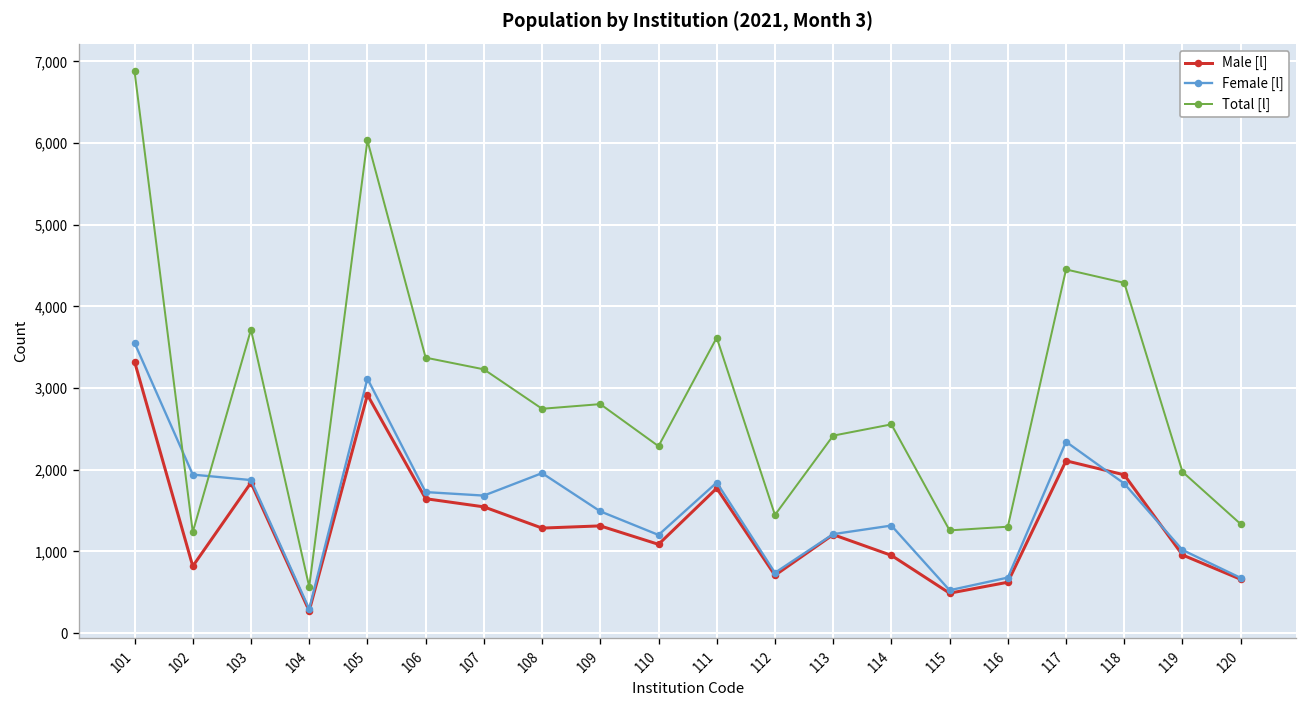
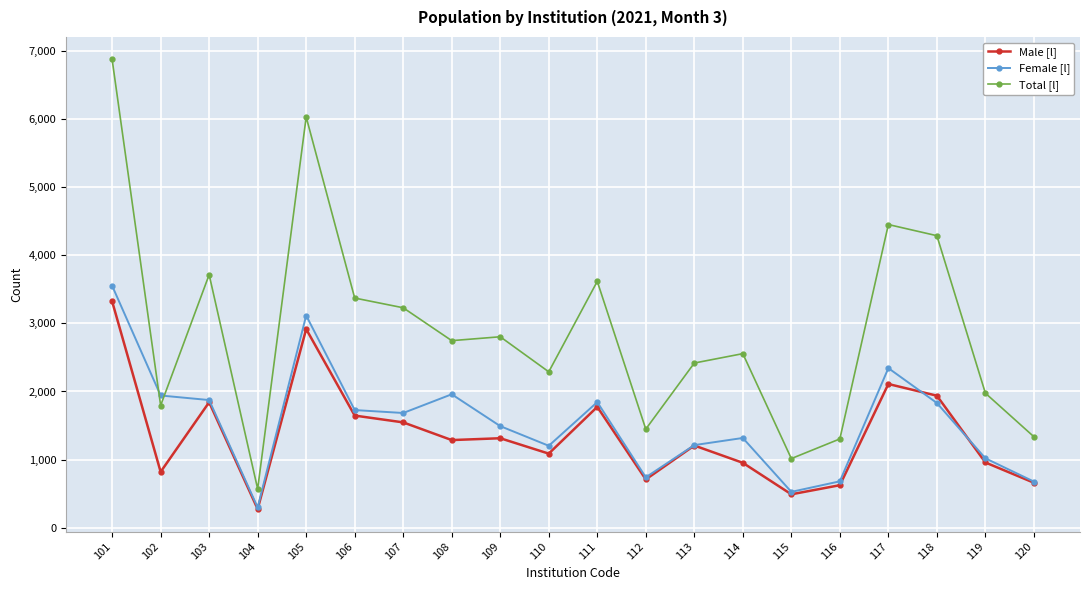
Total [l], 102: 1,200 -> 1,800
Total [l], 115: 1,300 -> 1,000
